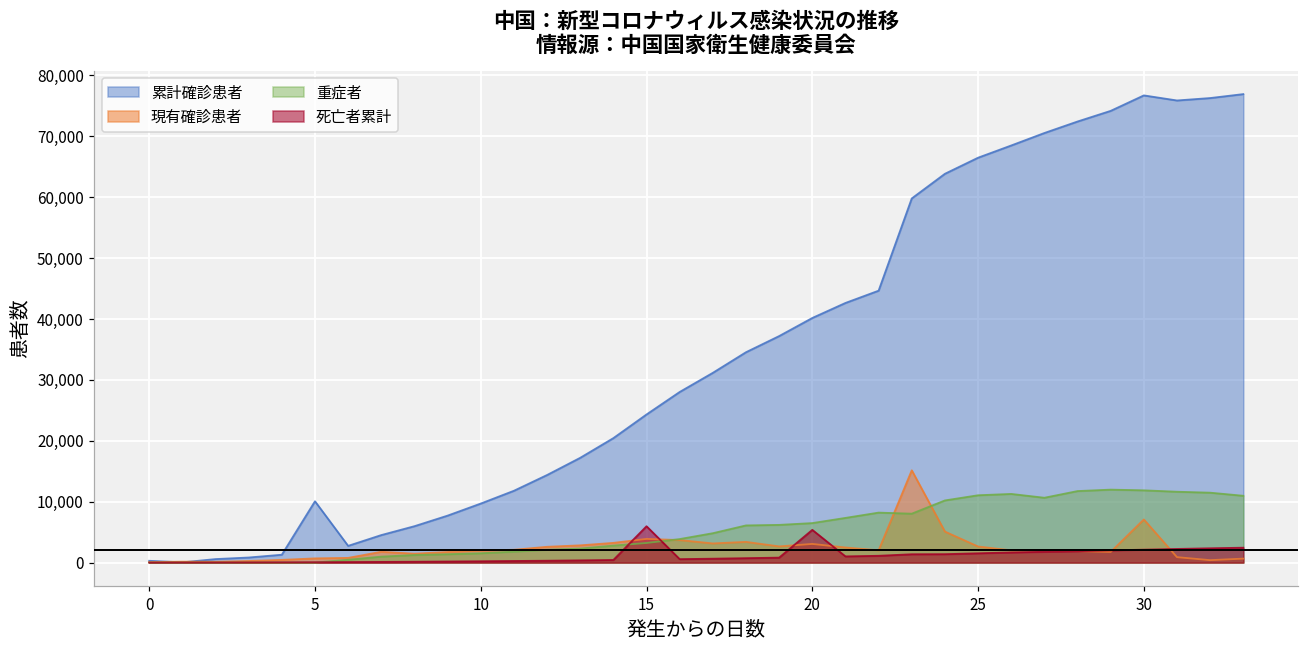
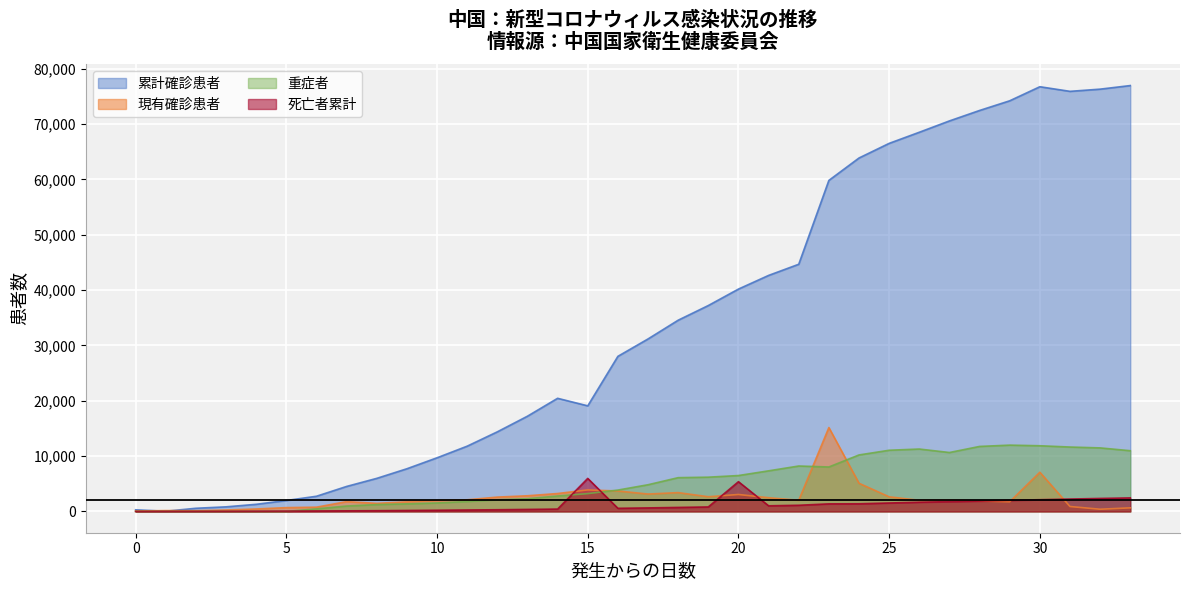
累計確診患者, 5: 10,000 -> 2,000
累計確診患者, 15: 24,000 -> 19,000
